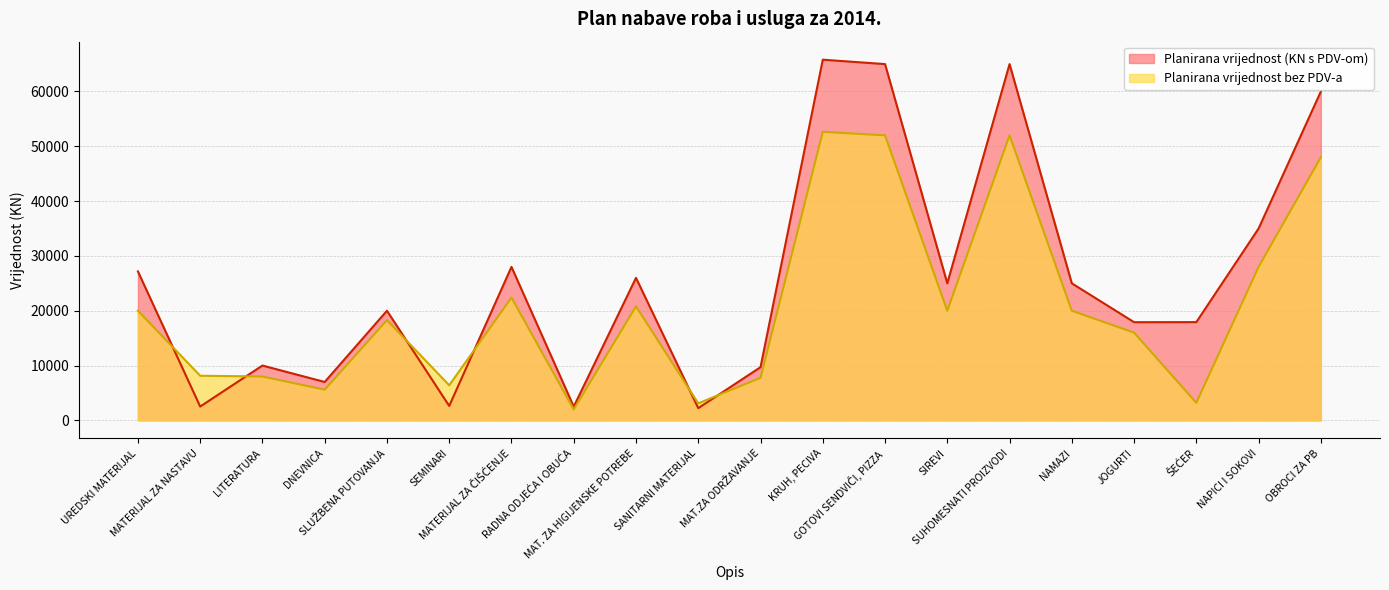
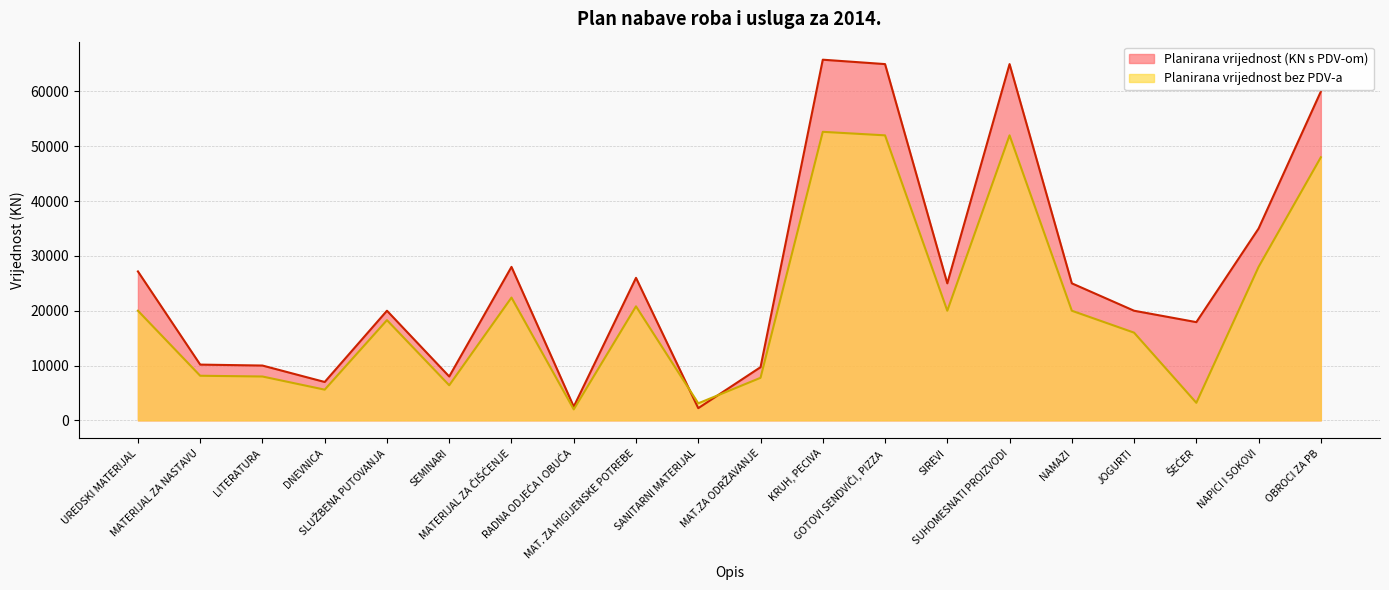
Planirana vrijednost (KN s PDV-om), MATERIJAL ZA NASTAVU: 3000 -> 10000
Planirana vrijednost (KN s PDV-om), SEMINARI: 3000 -> 8000
Planirana vrijednost (KN s PDV-om), JOGURTI: 18000 -> 20000
